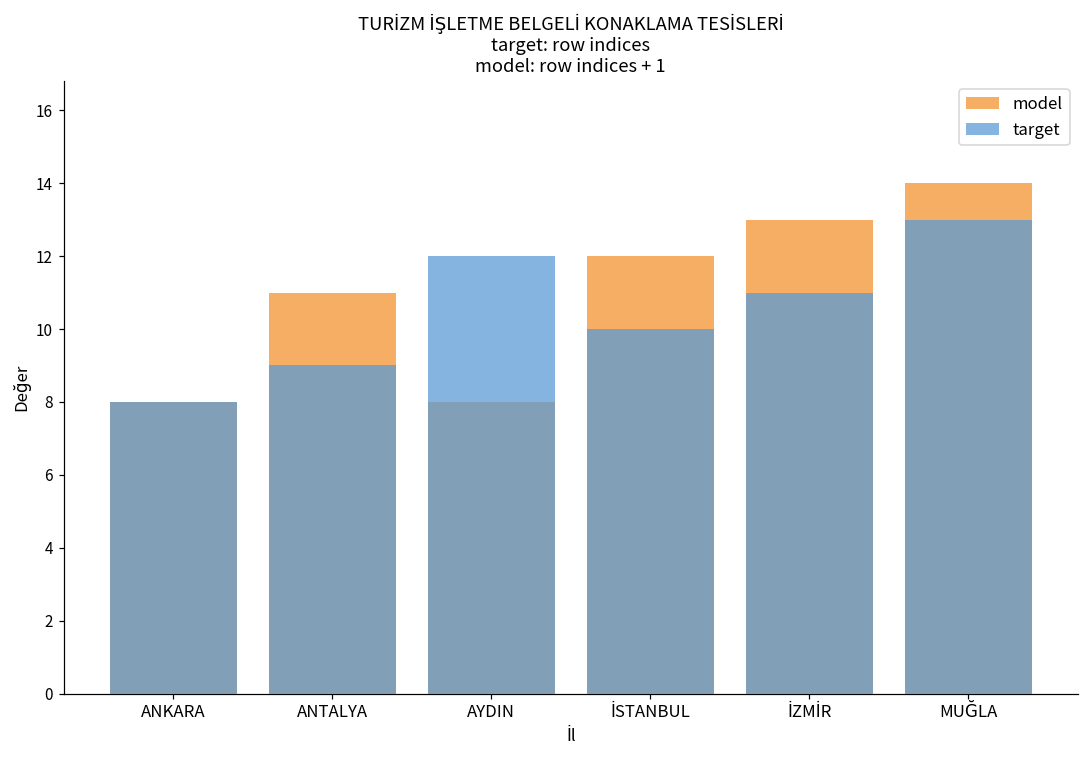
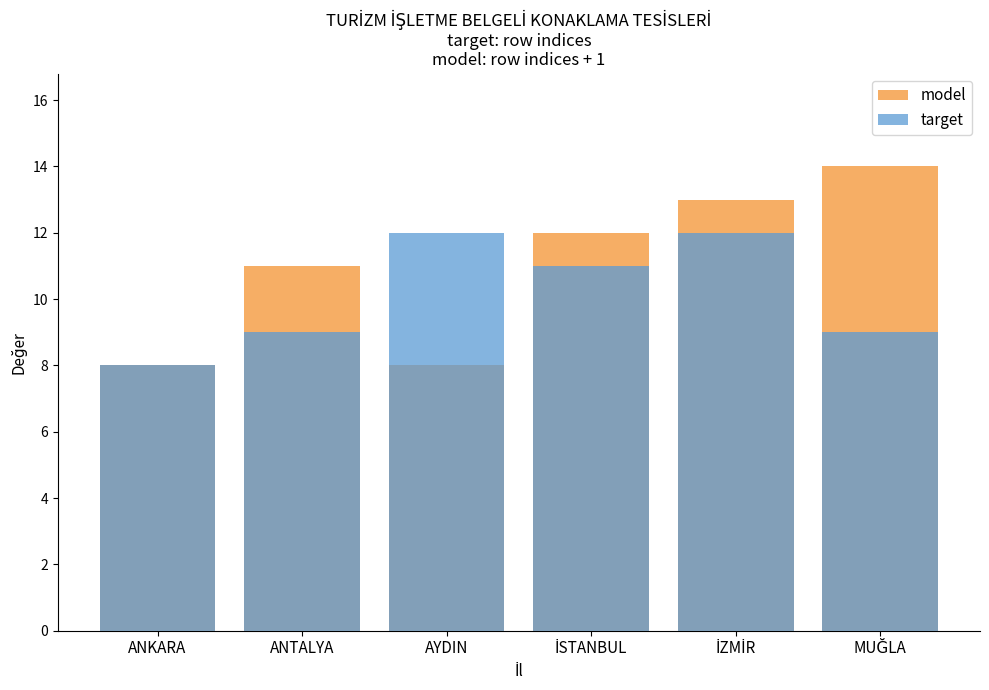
target, İSTANBUL: 10 -> 11
target, İZMİR: 11 -> 12
target, MUĞLA: 13 -> 9
